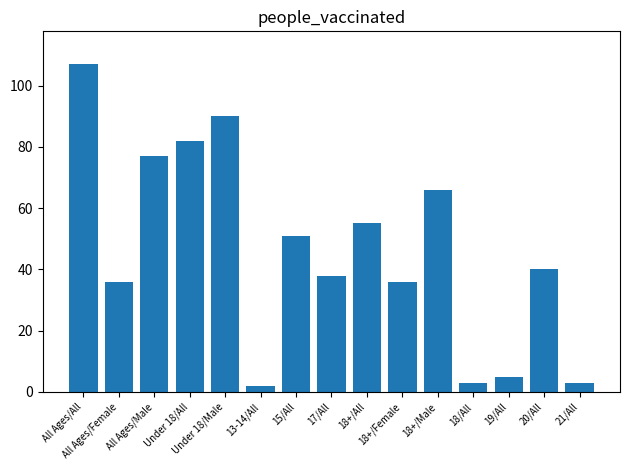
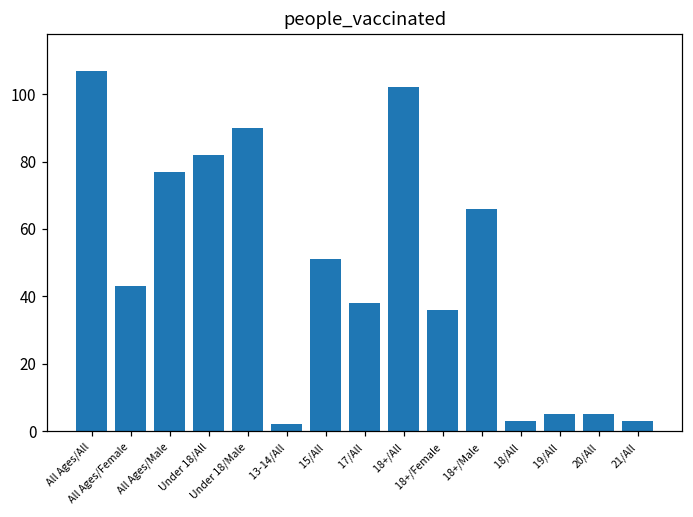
All Ages/Female: 36 -> 43
18+/All: 55 -> 102
20/All: 40 -> 5
